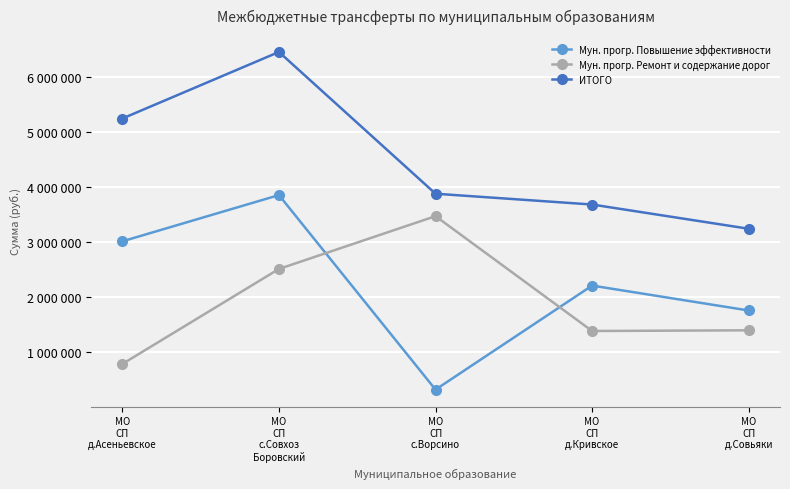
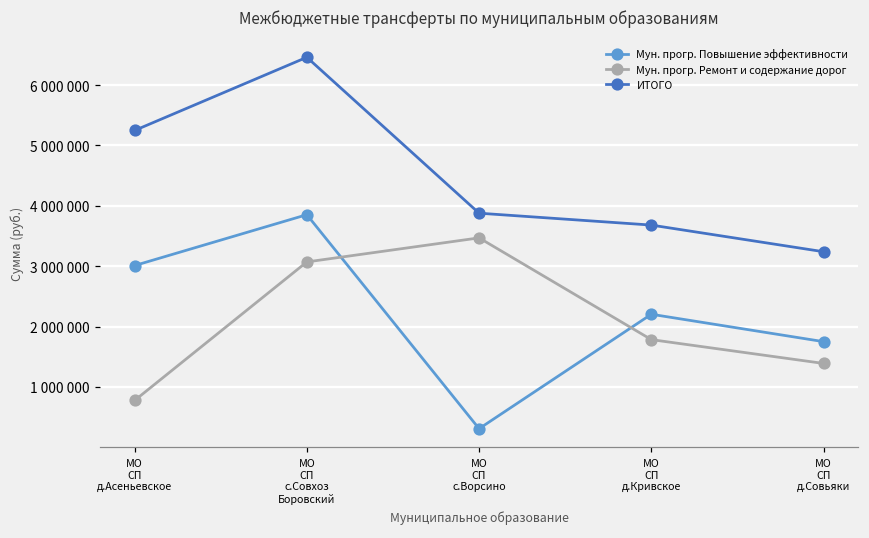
Мун. прогр. Ремонт и содержание дорог, МО СП с.Совхоз Боровский: 2500000 -> 3100000
Мун. прогр. Ремонт и содержание дорог, МО СП д.Кривское: 1400000 -> 1800000
